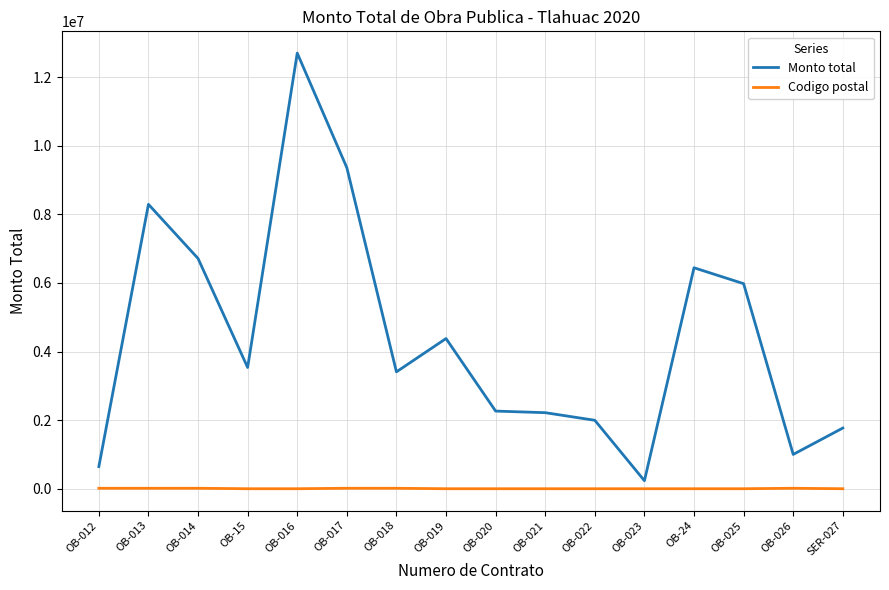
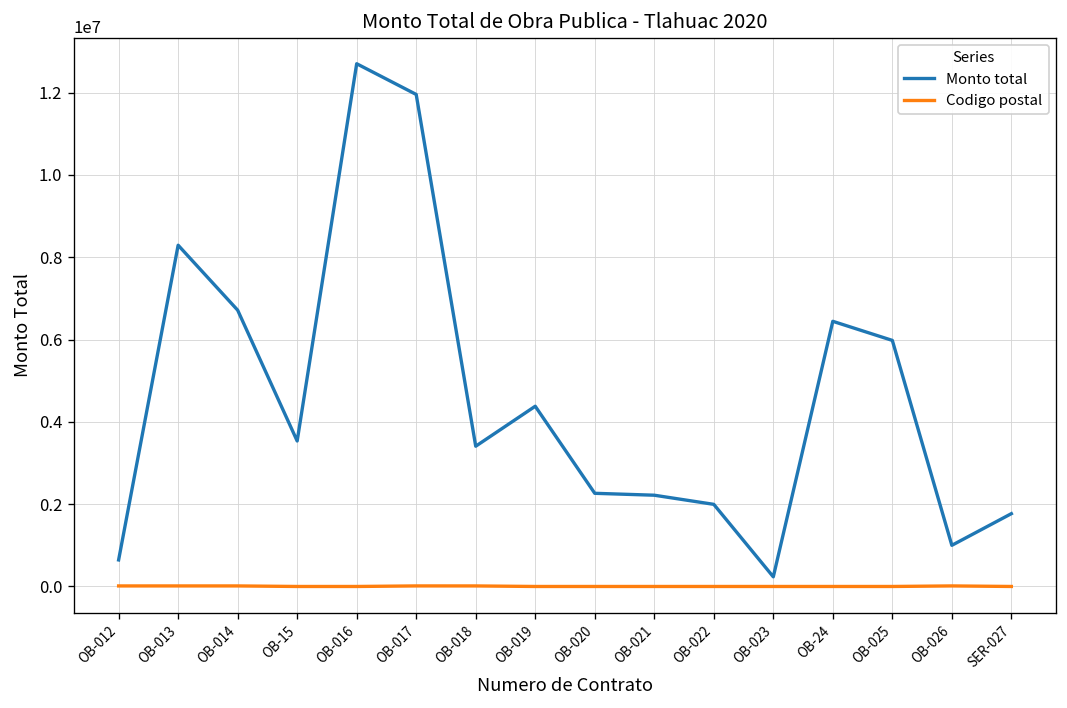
Monto total, OB-017: 9400000 -> 12000000
